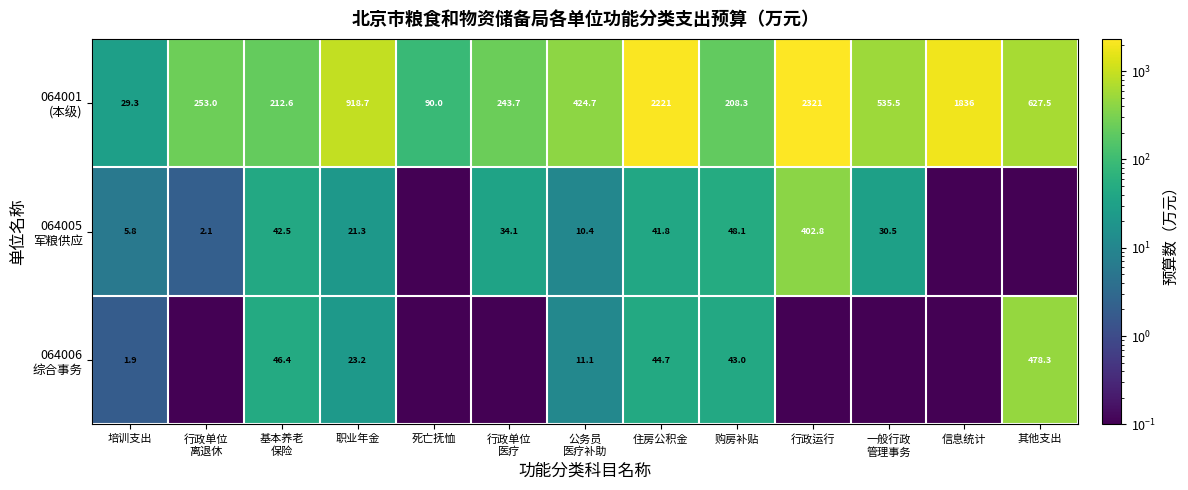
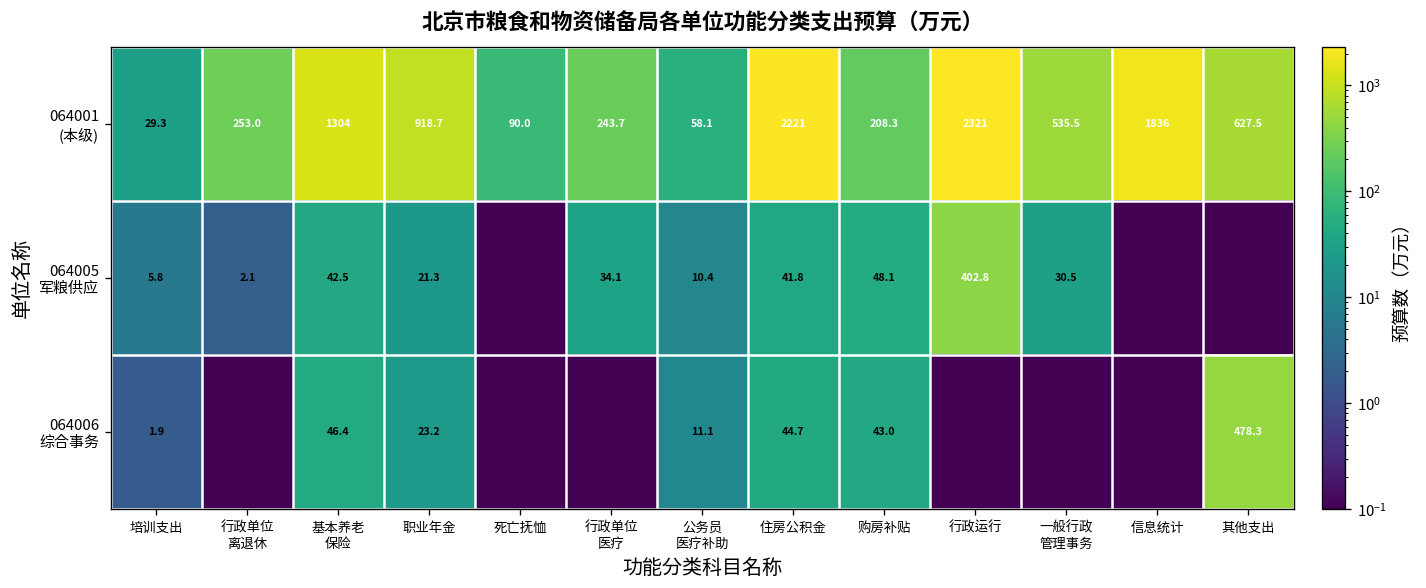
064001 (本级), 基本养老 保险: 212.6 -> 1304
064001 (本级), 公务员 医疗补助: 424.7 -> 58.1
